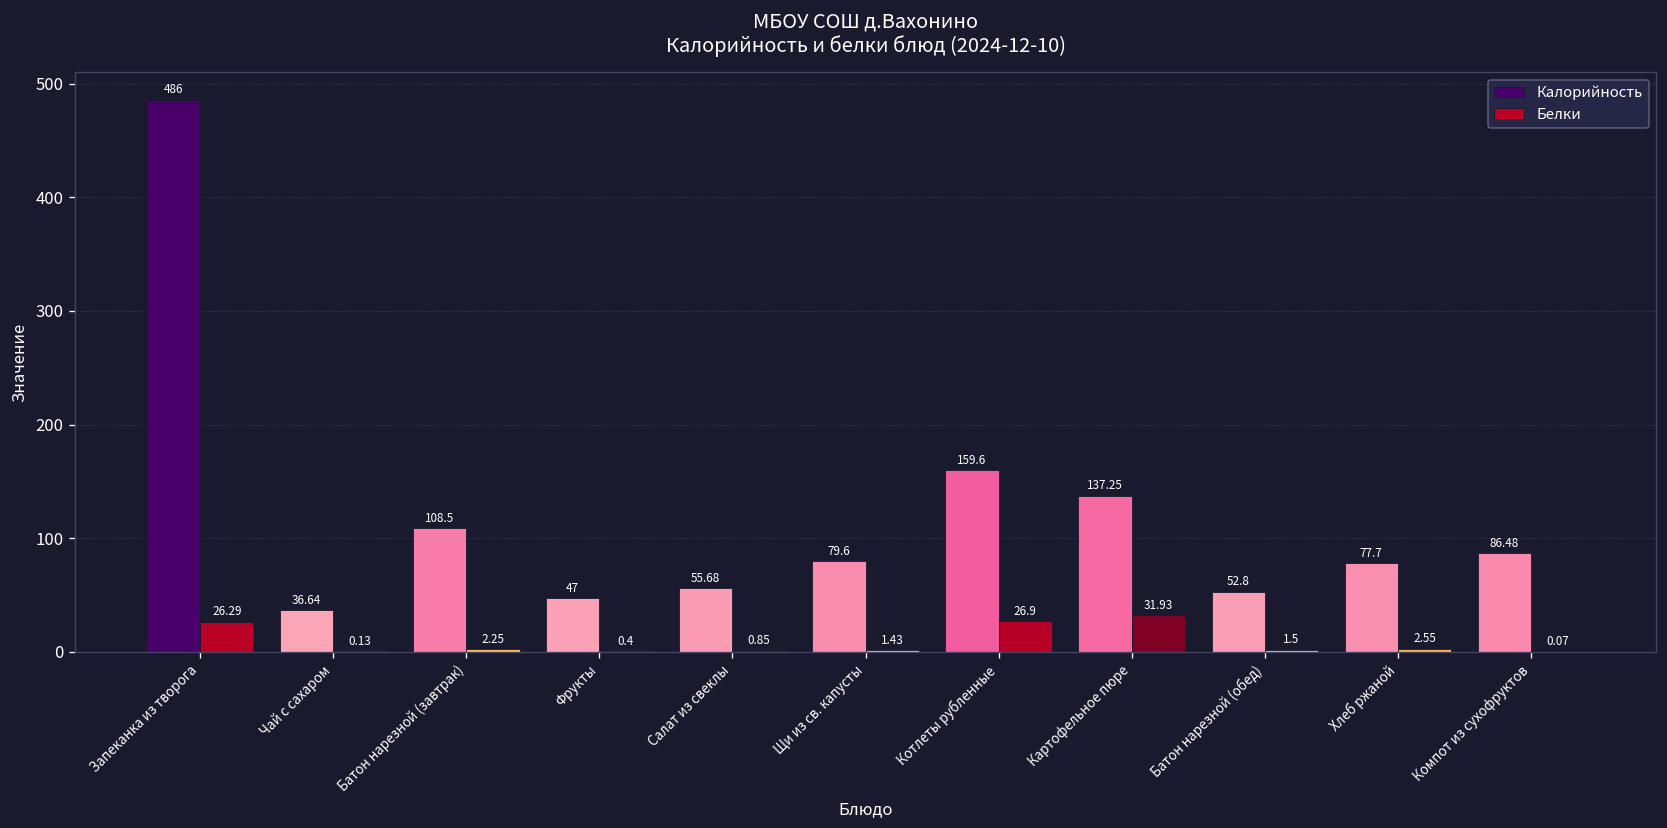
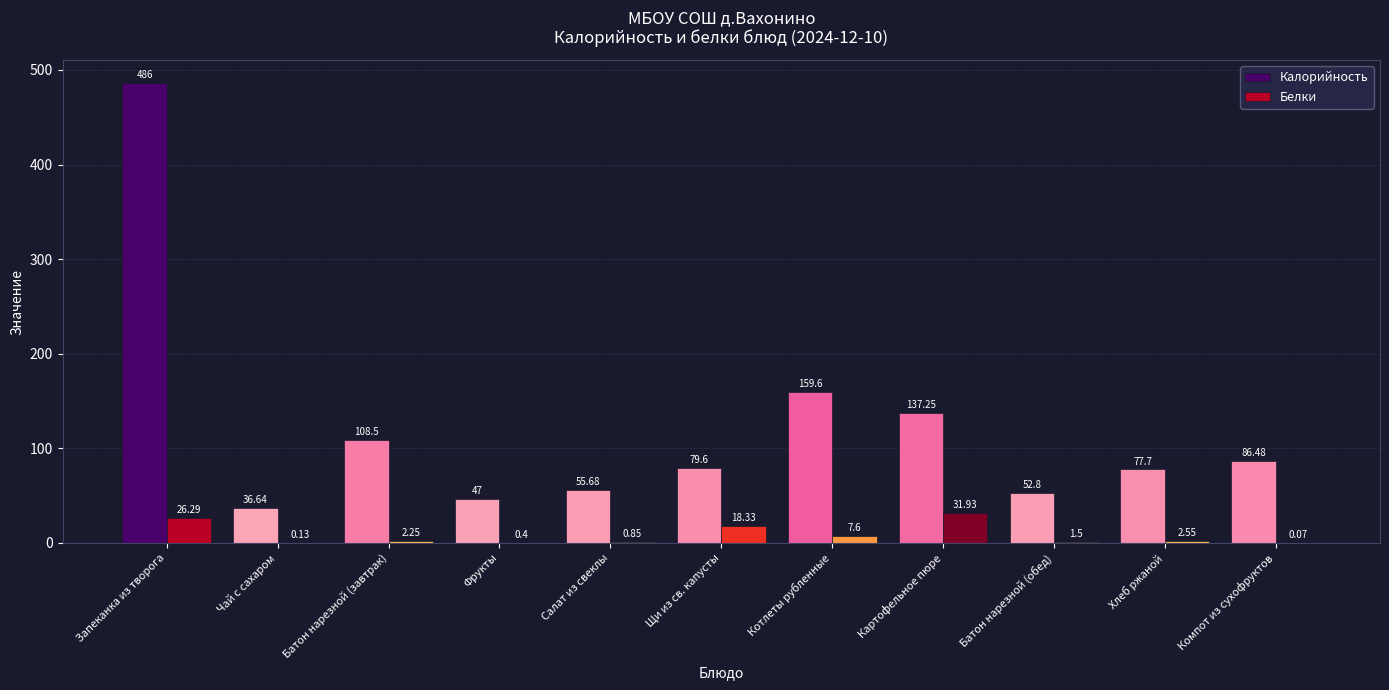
Белки, Щи из св. капусты: 1.43 -> 18.33
Белки, Котлеты рубленные: 26.9 -> 7.6
